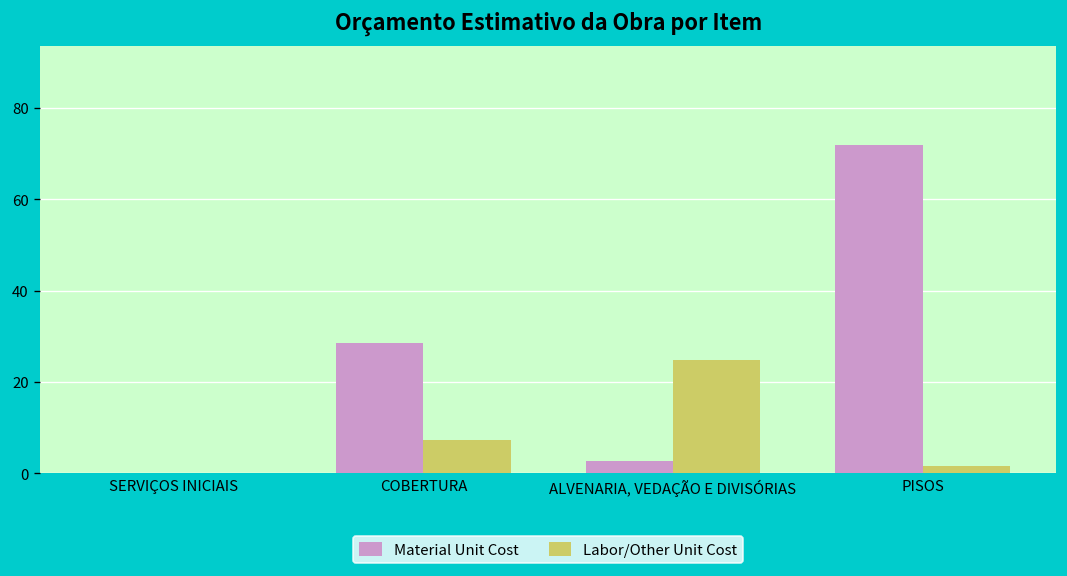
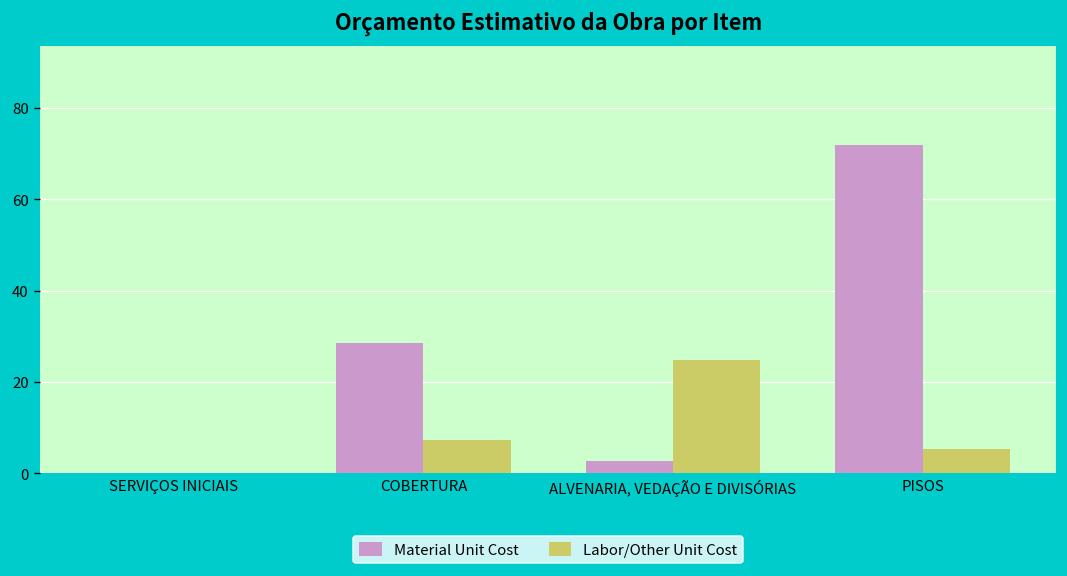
Labor/Other Unit Cost, PISOS: 2 -> 5
